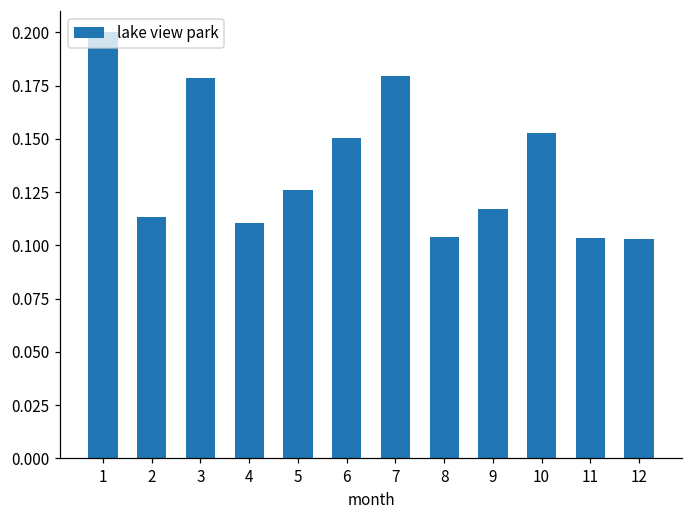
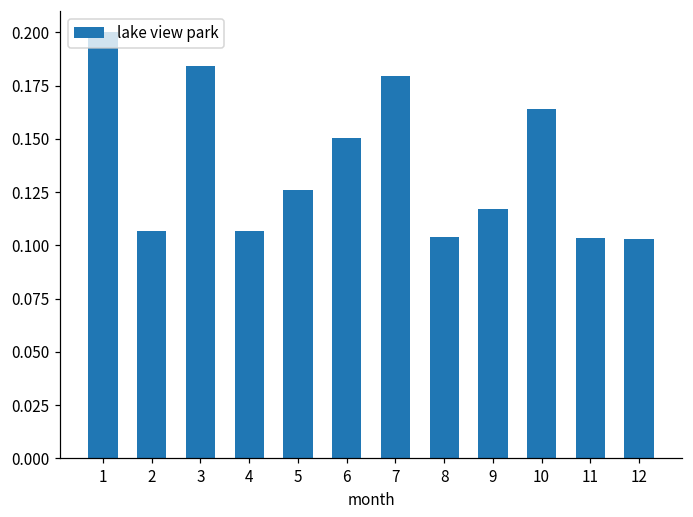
2: 0.113 -> 0.107
3: 0.179 -> 0.184
4: 0.111 -> 0.107
10: 0.153 -> 0.164
